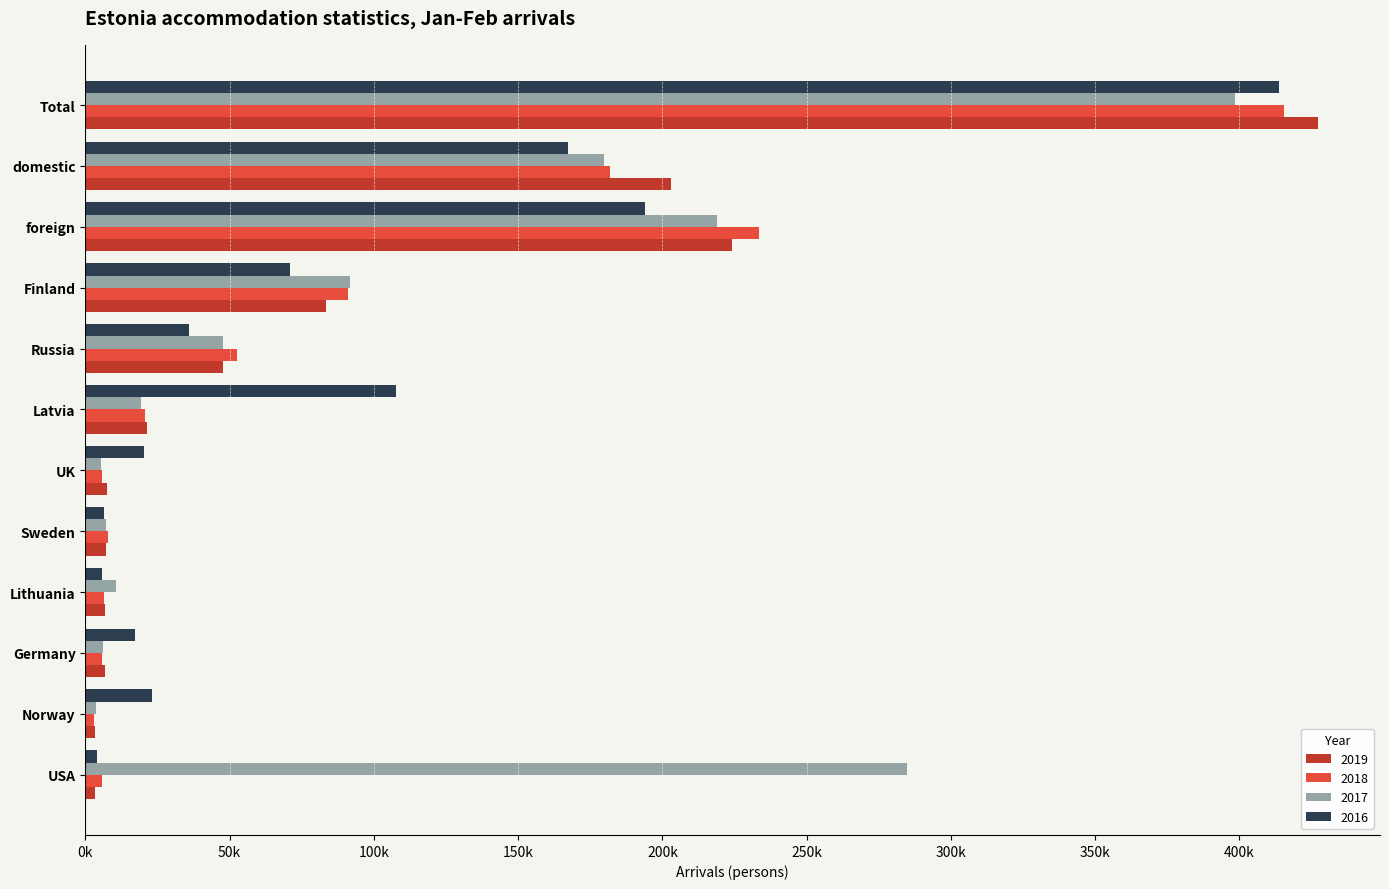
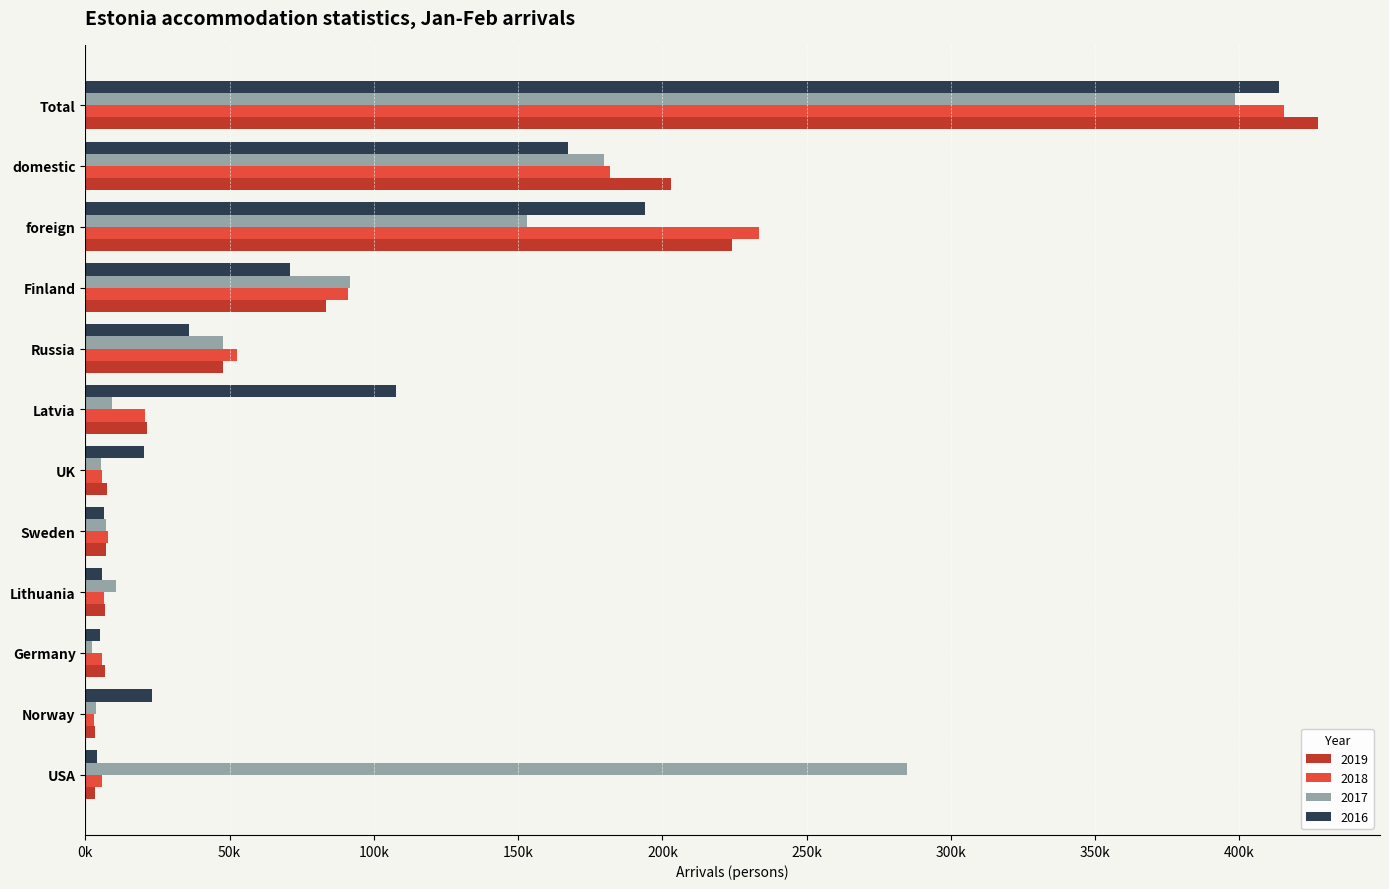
2017, foreign: 219000 -> 153000
2017, Latvia: 19000 -> 9000
2016, Germany: 17000 -> 5000
2017, Germany: 6000 -> 2000
